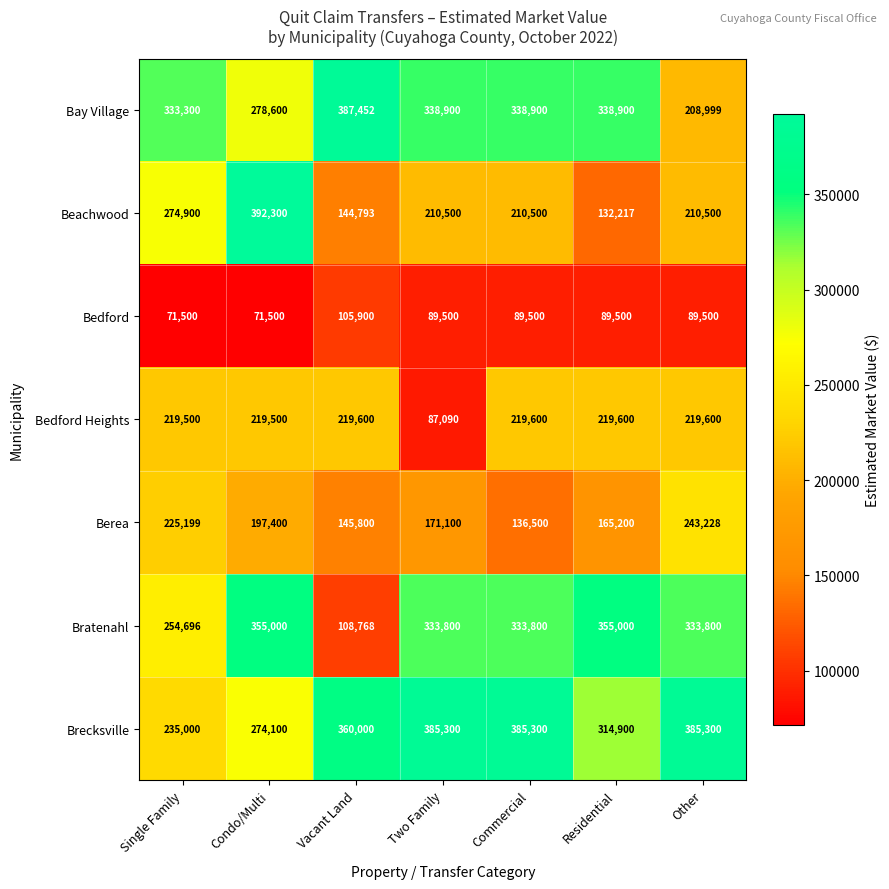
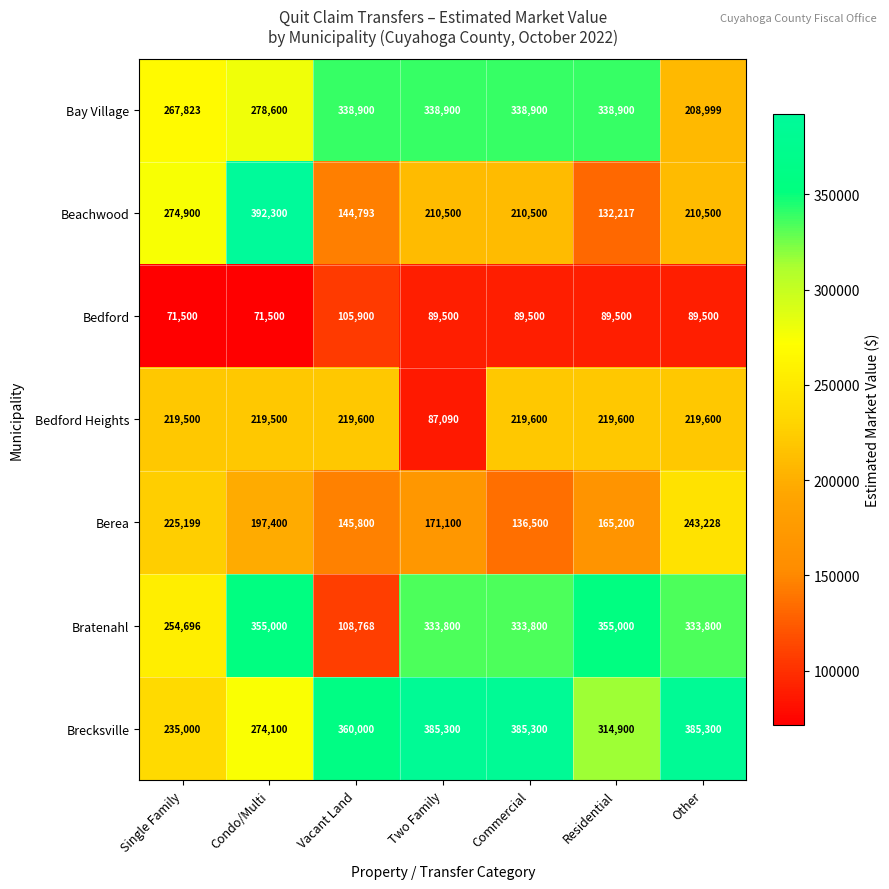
Bay Village, Single Family: 333,300 -> 267,823
Bay Village, Vacant Land: 387,452 -> 338,900
